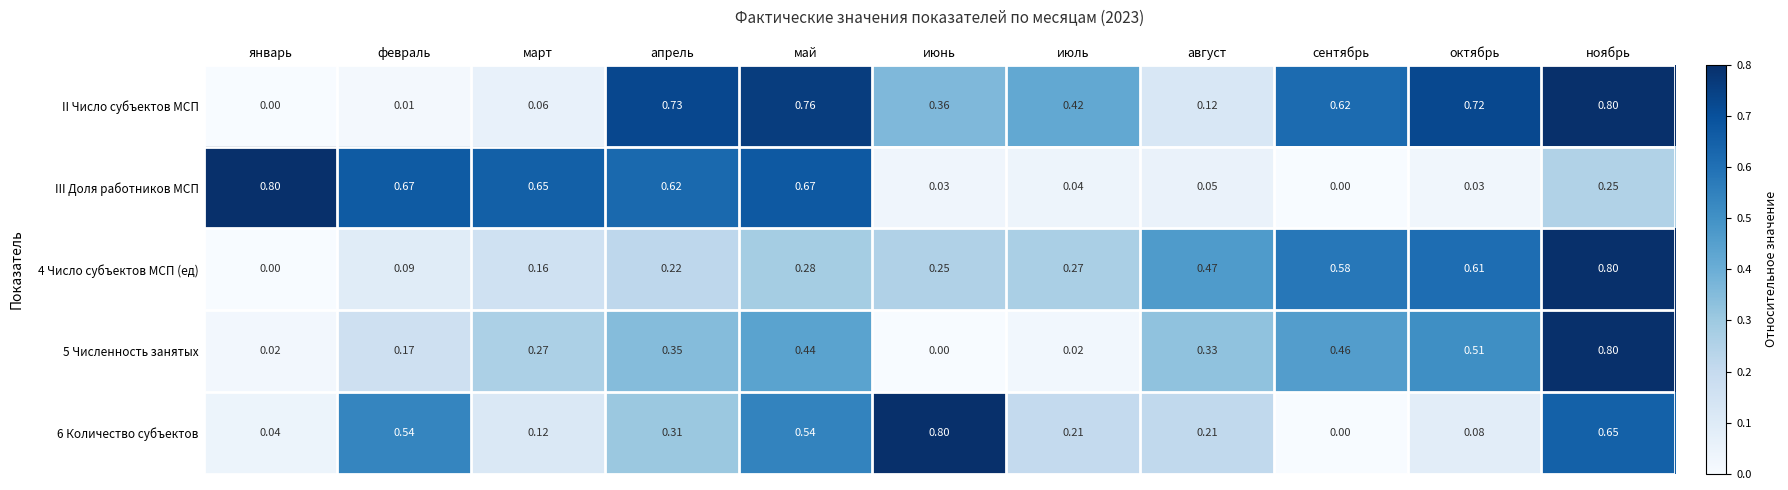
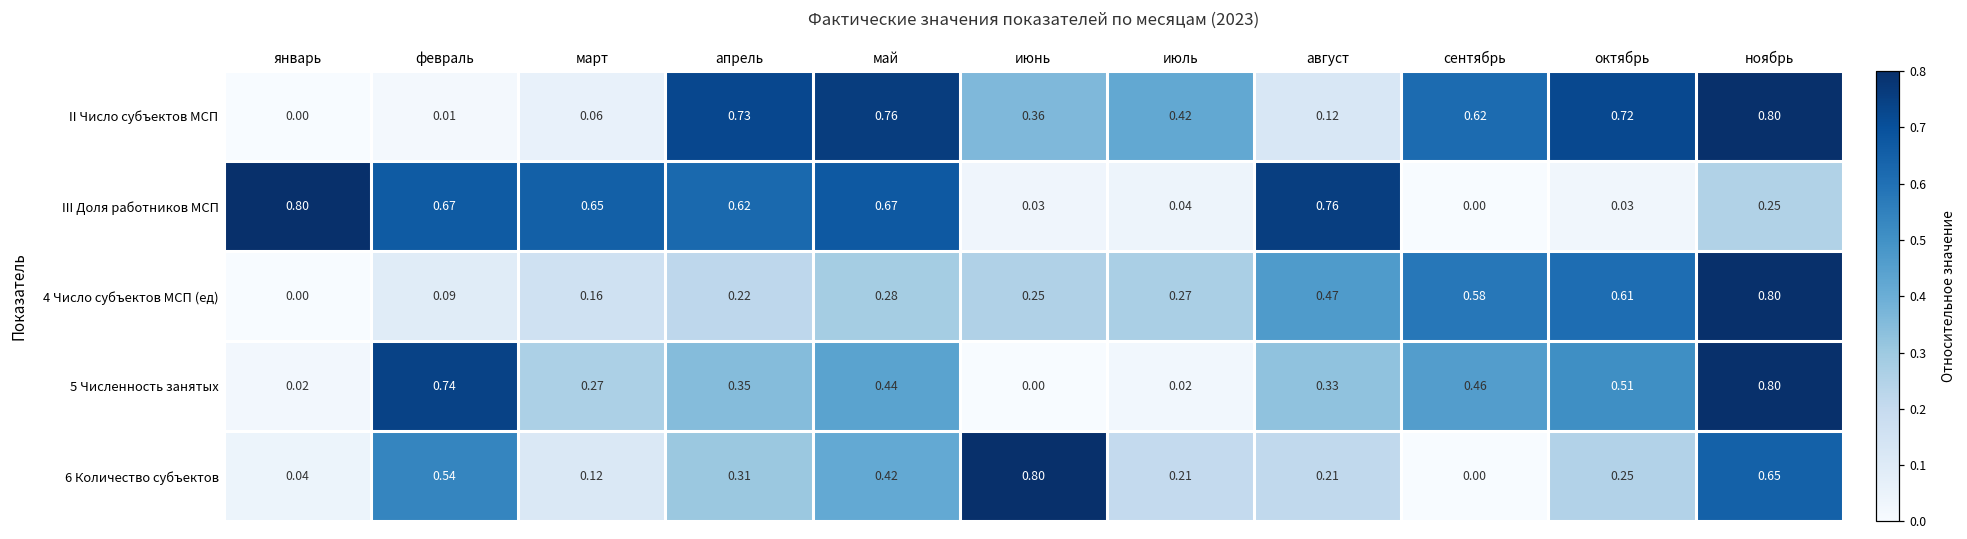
III Доля работников МСП, август: 0.05 -> 0.76
5 Численность занятых, февраль: 0.17 -> 0.74
6 Количество субъектов, май: 0.54 -> 0.42
6 Количество субъектов, октябрь: 0.08 -> 0.25
